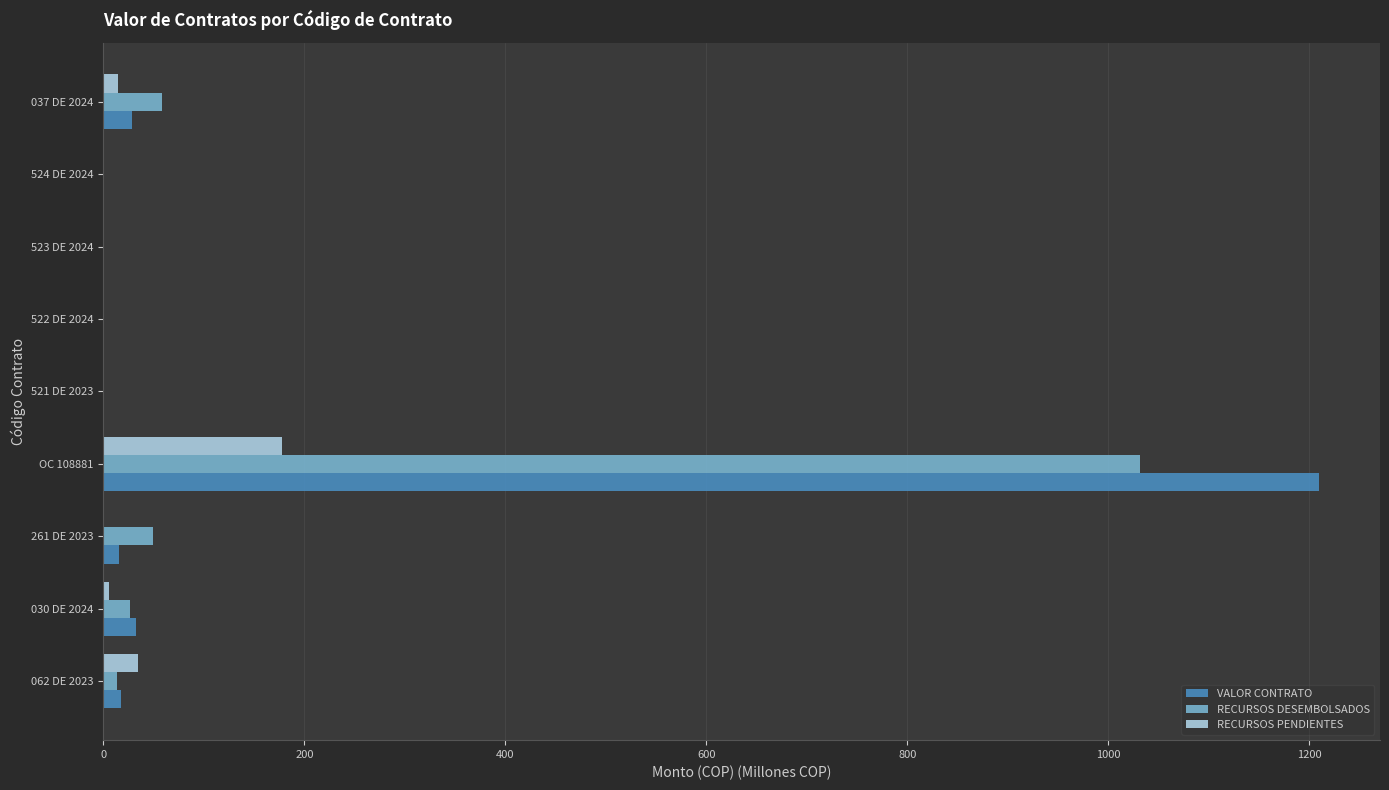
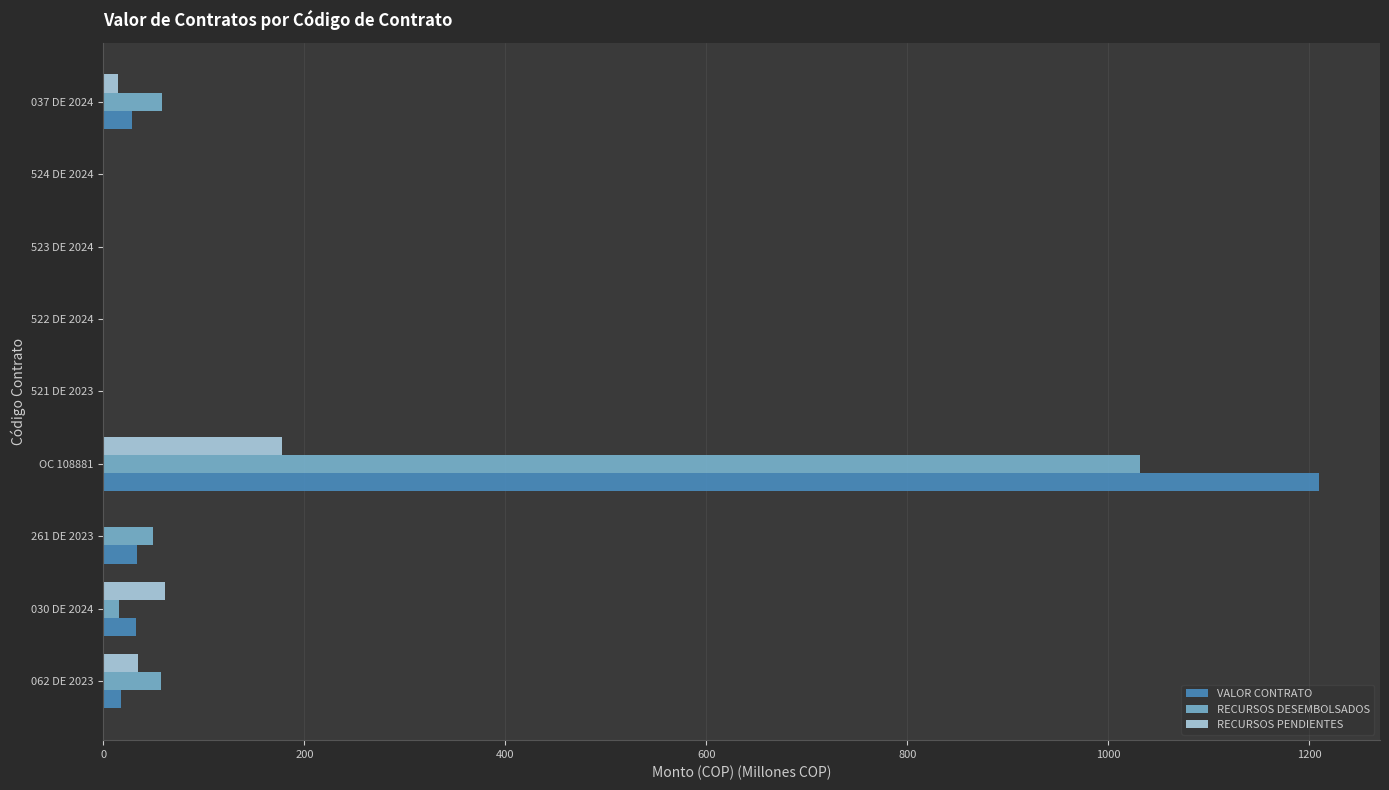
VALOR CONTRATO, 261 DE 2023: 15 -> 33
RECURSOS PENDIENTES, 030 DE 2024: 6 -> 61
RECURSOS DESEMBOLSADOS, 030 DE 2024: 27 -> 15
RECURSOS DESEMBOLSADOS, 062 DE 2023: 13 -> 58
